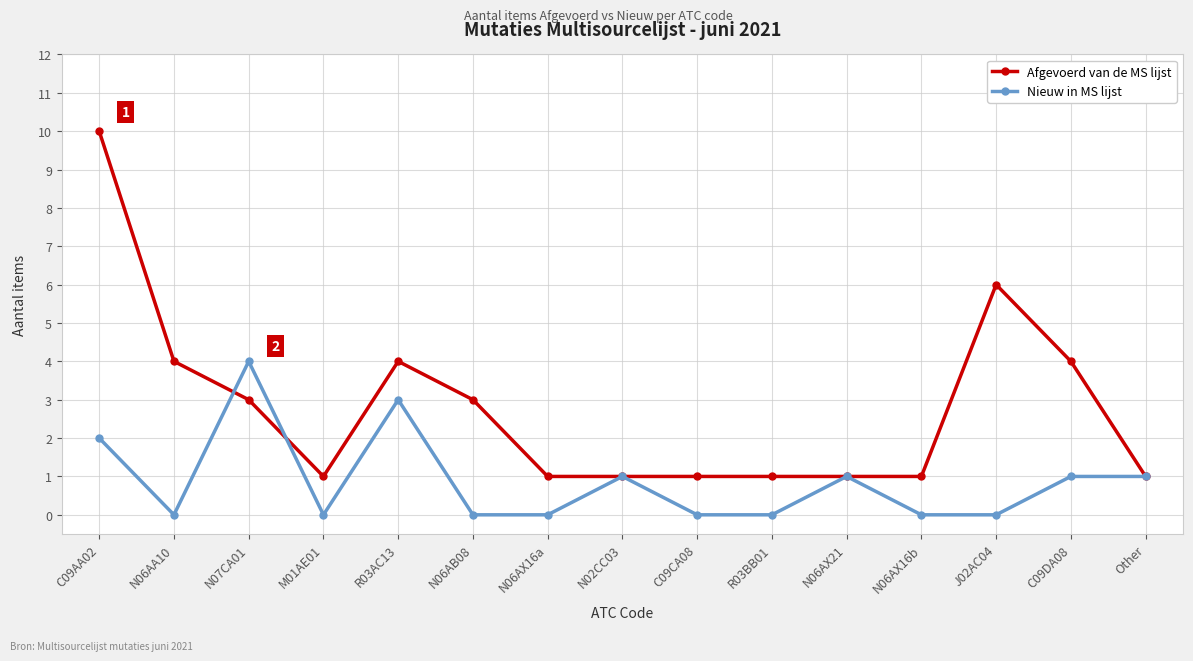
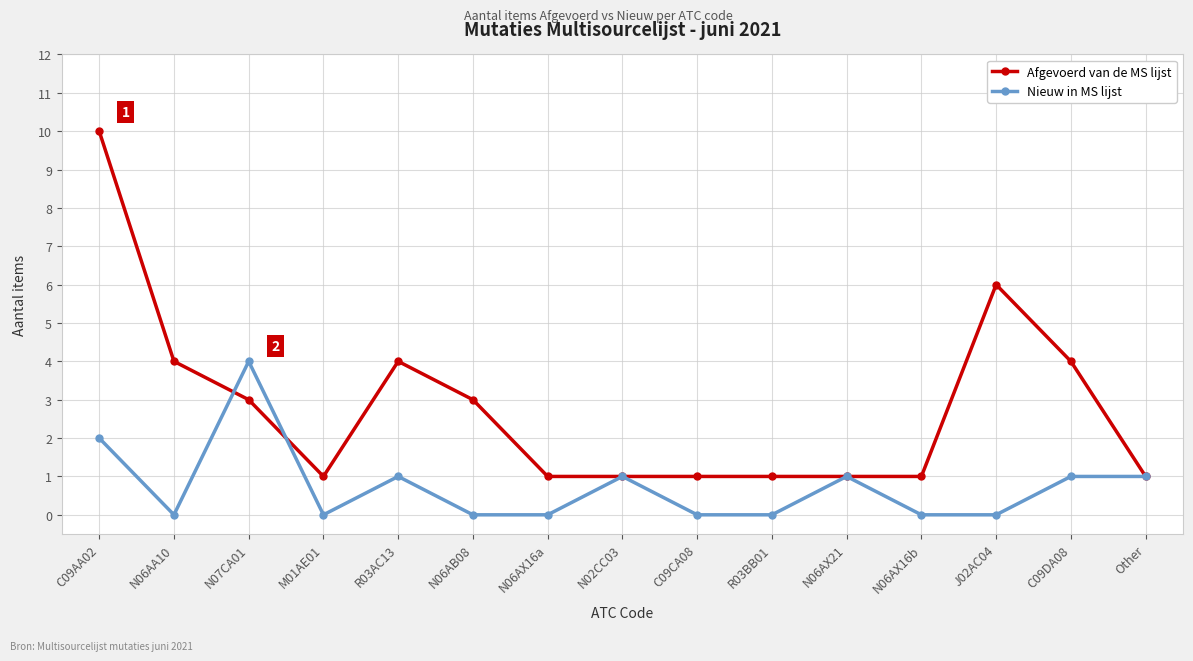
Nieuw in MS lijst, R03AC13: 3 -> 1
